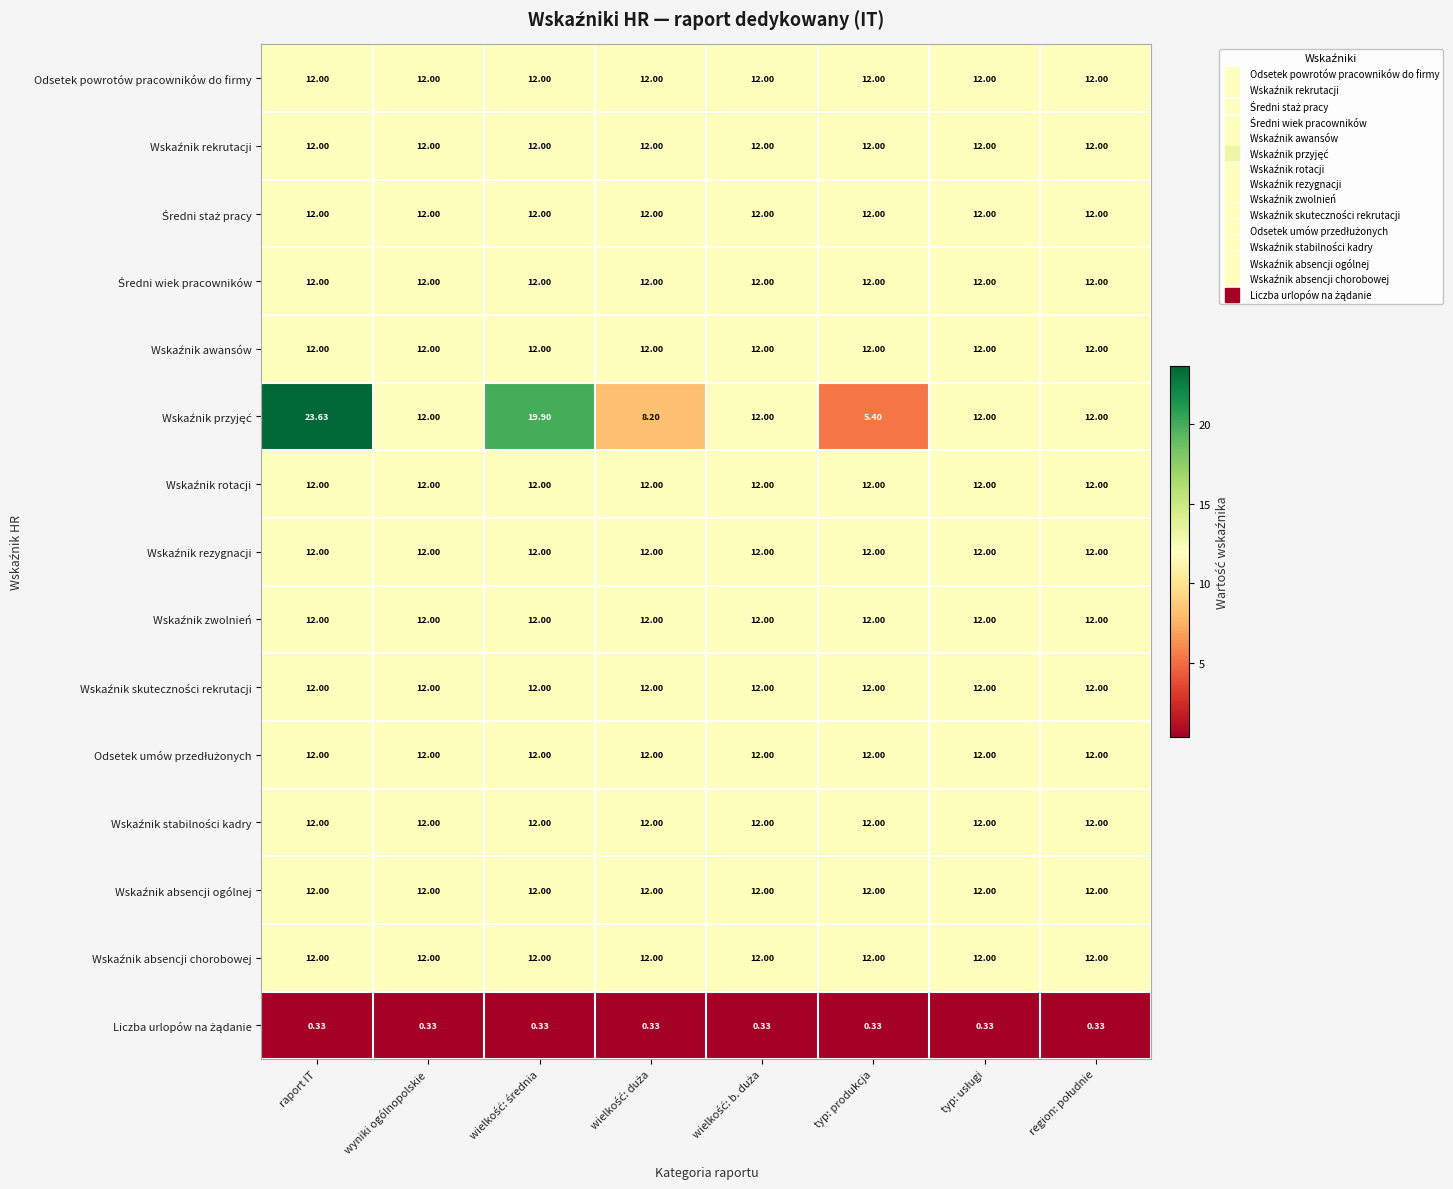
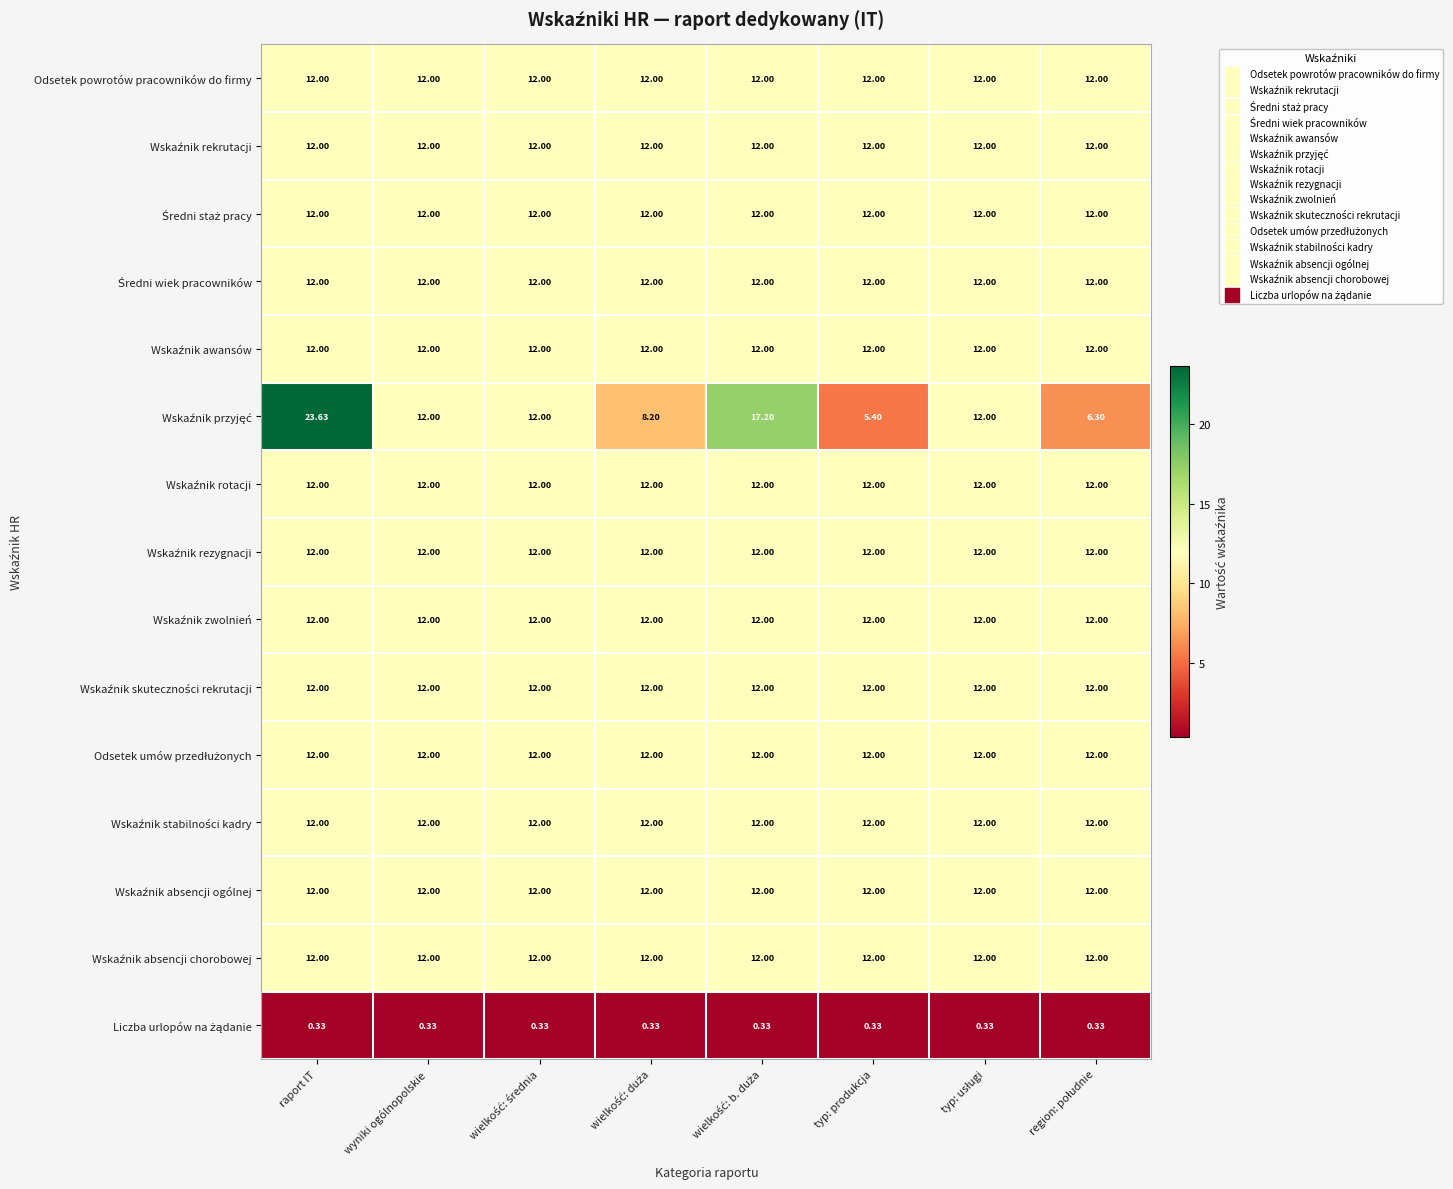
Wskaźnik przyjęć, wielkość: średnia: 19.90 -> 12.00
Wskaźnik przyjęć, wielkość: b. duża: 12.00 -> 17.20
Wskaźnik przyjęć, region: południe: 12.00 -> 6.30
